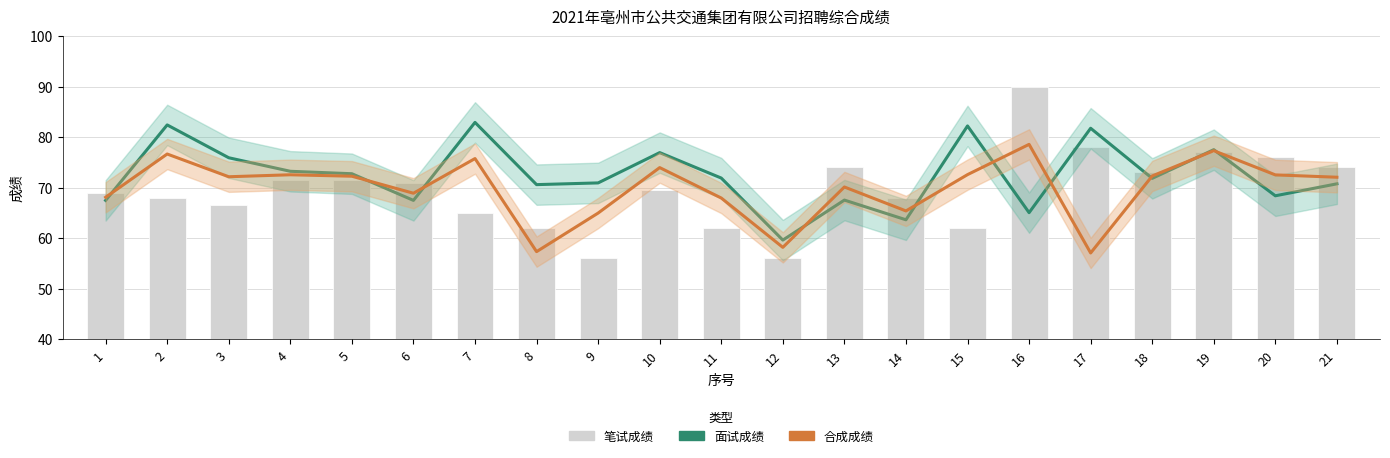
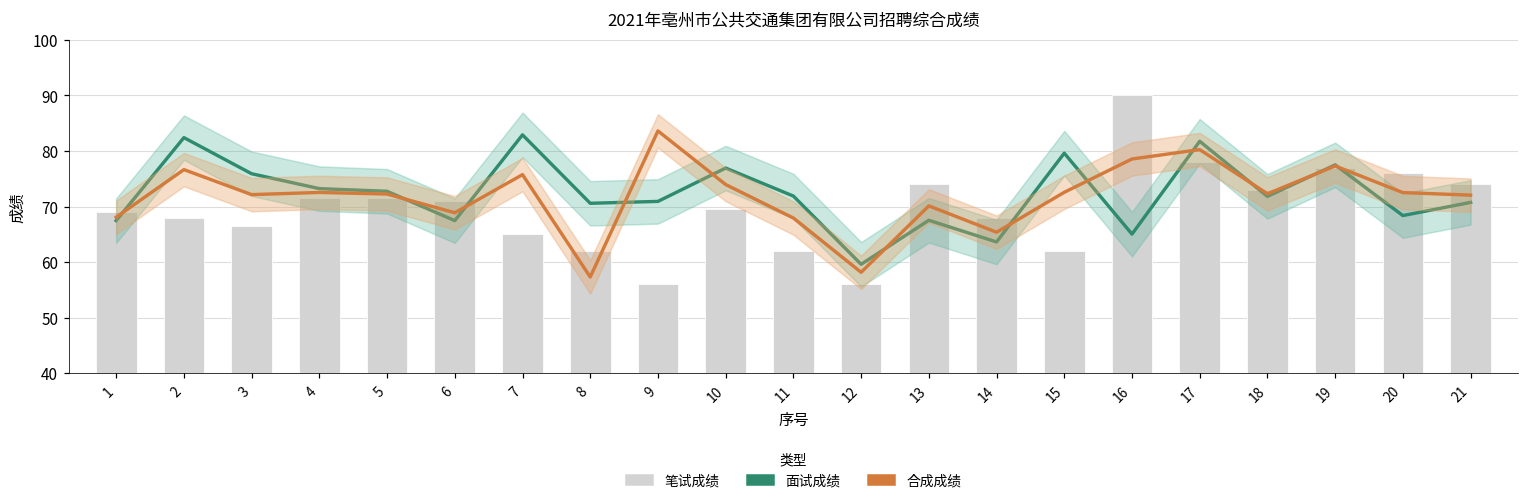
合成成绩, 9: 65 -> 84
面试成绩, 15: 82 -> 80
合成成绩, 17: 57 -> 80
